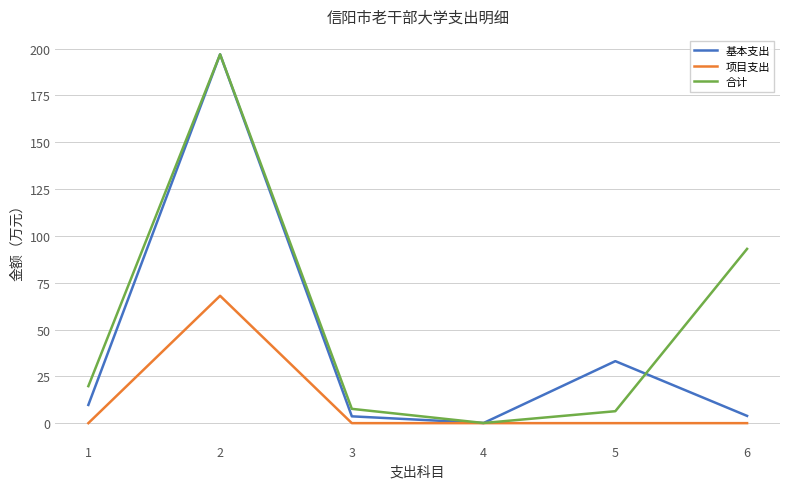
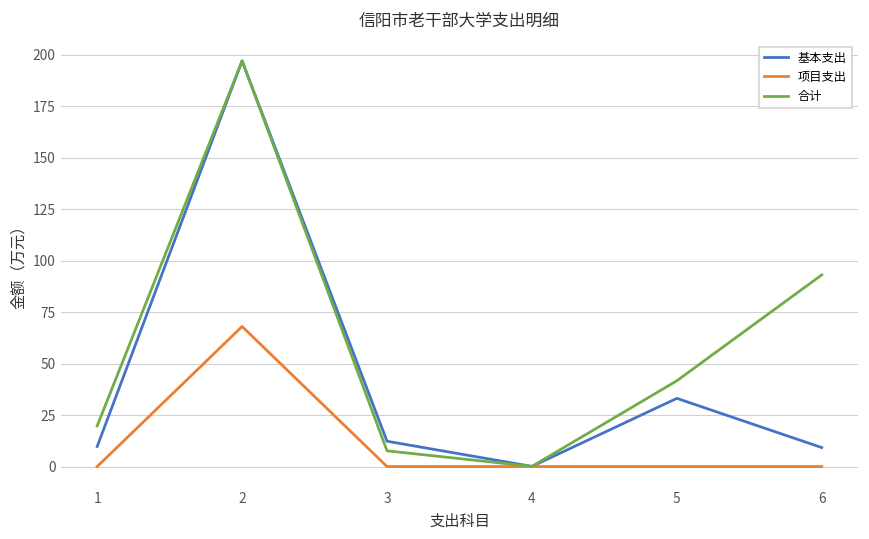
基本支出, 3: 4 -> 12
合计, 5: 6 -> 42
基本支出, 6: 4 -> 9
